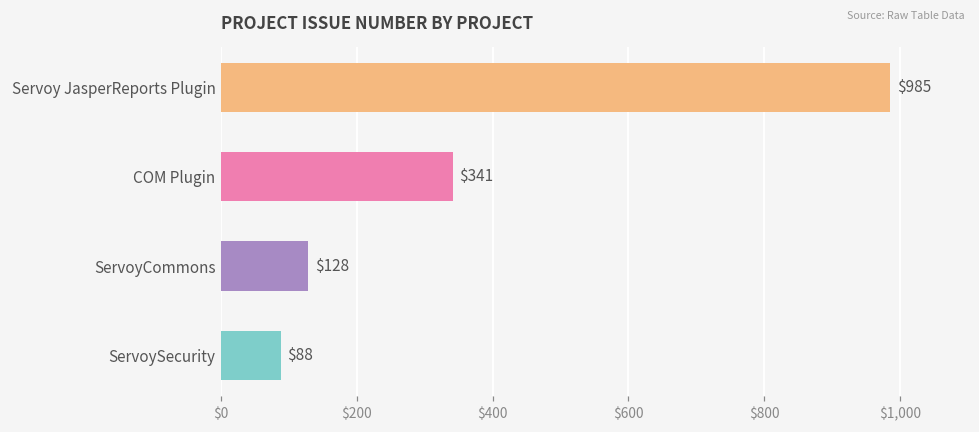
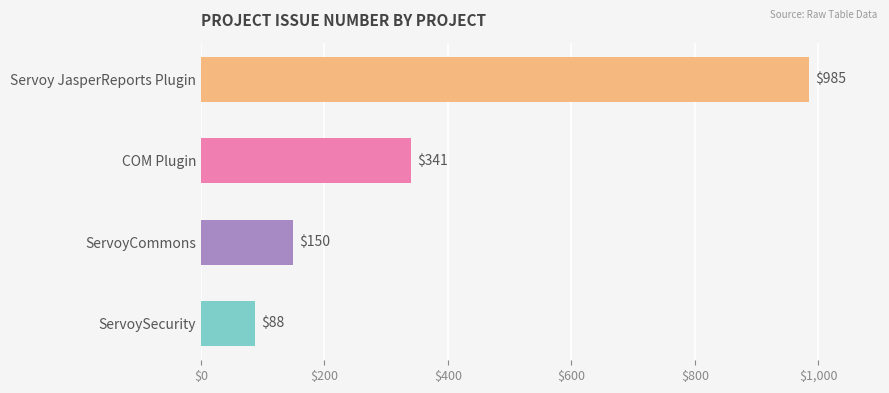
ServoyCommons: $128 -> $150
